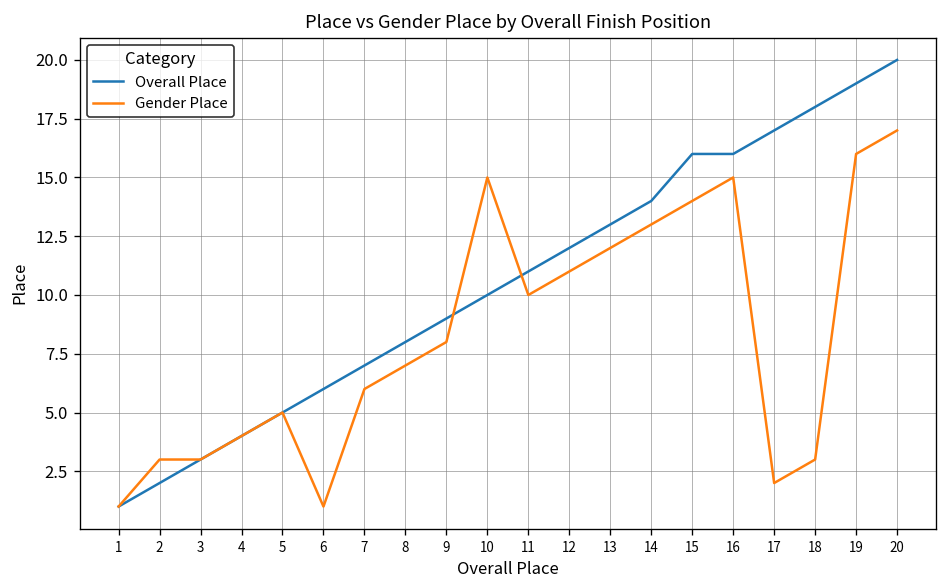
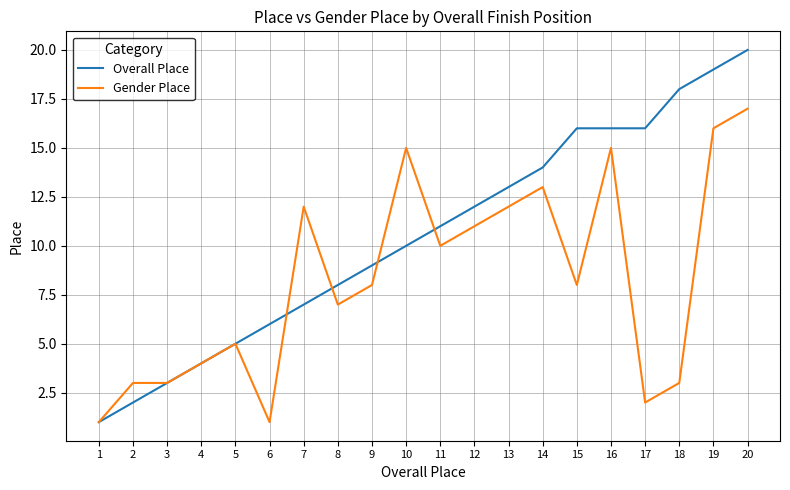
Gender Place, 7: 6 -> 12
Gender Place, 15: 14 -> 8
Overall Place, 17: 17 -> 16
